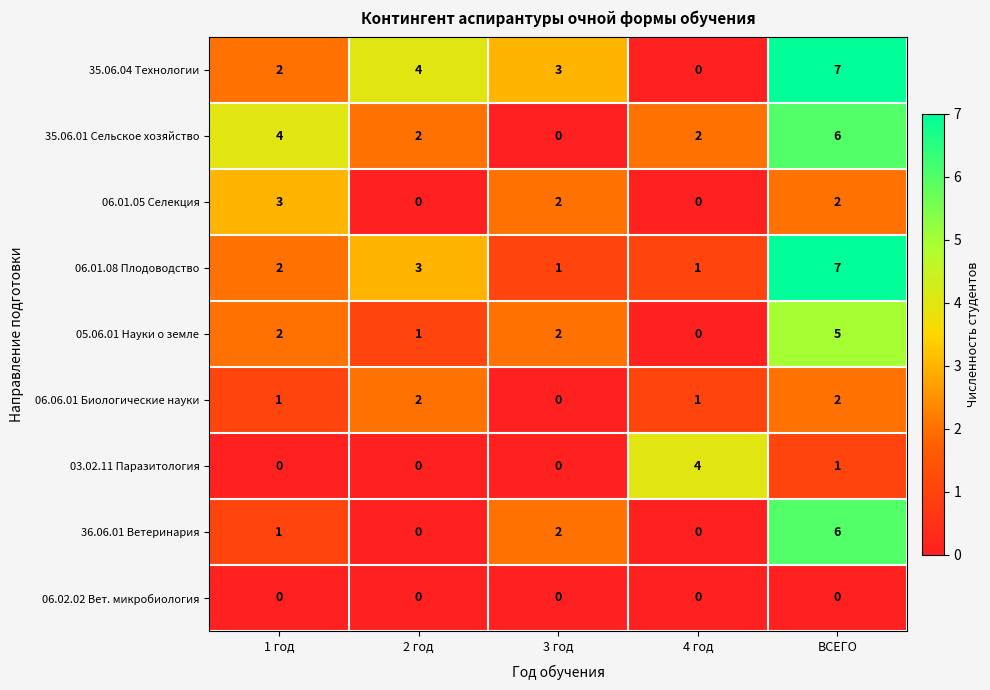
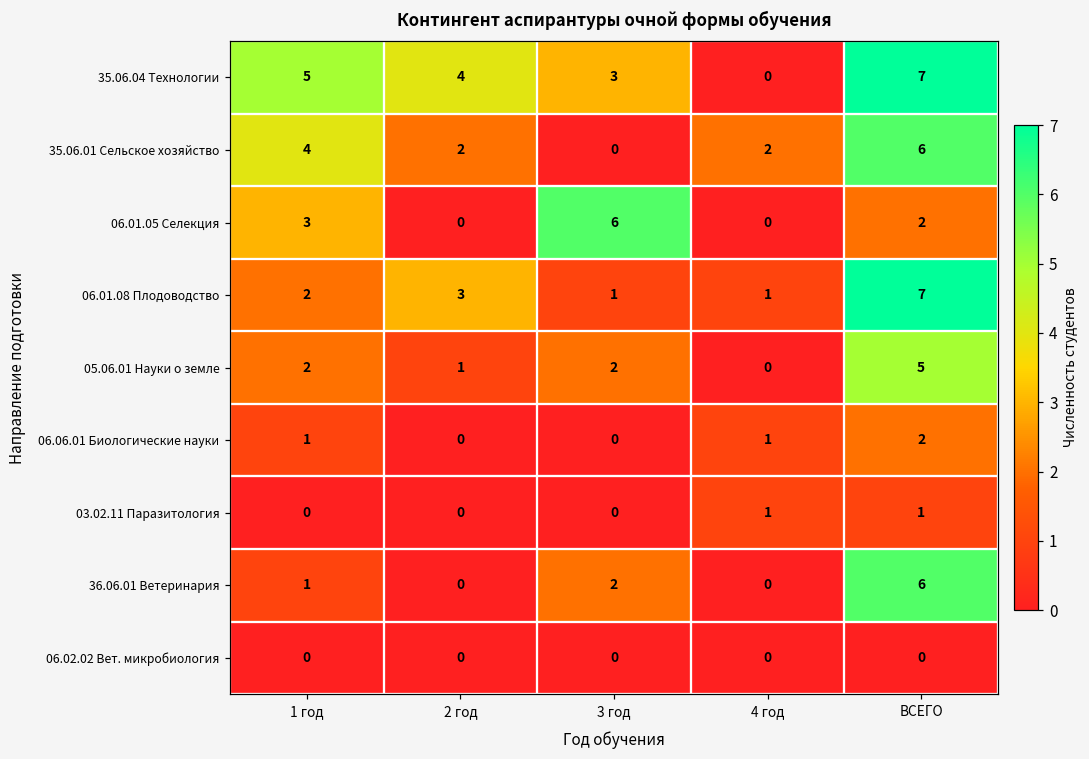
35.06.04 Технологии, 1 год: 2 -> 5
06.01.05 Селекция, 3 год: 2 -> 6
06.06.01 Биологические науки, 2 год: 2 -> 0
03.02.11 Паразитология, 4 год: 4 -> 1
